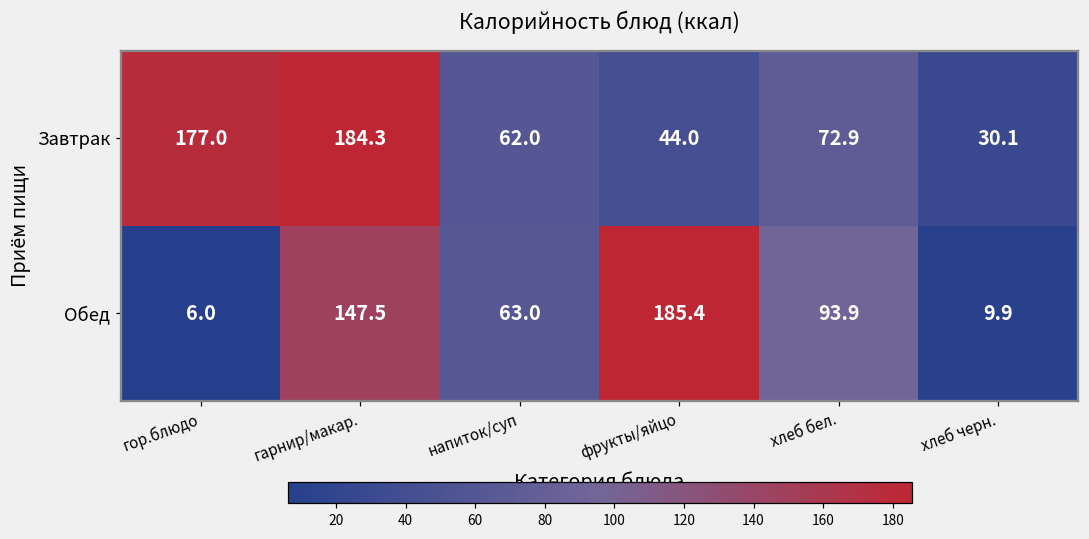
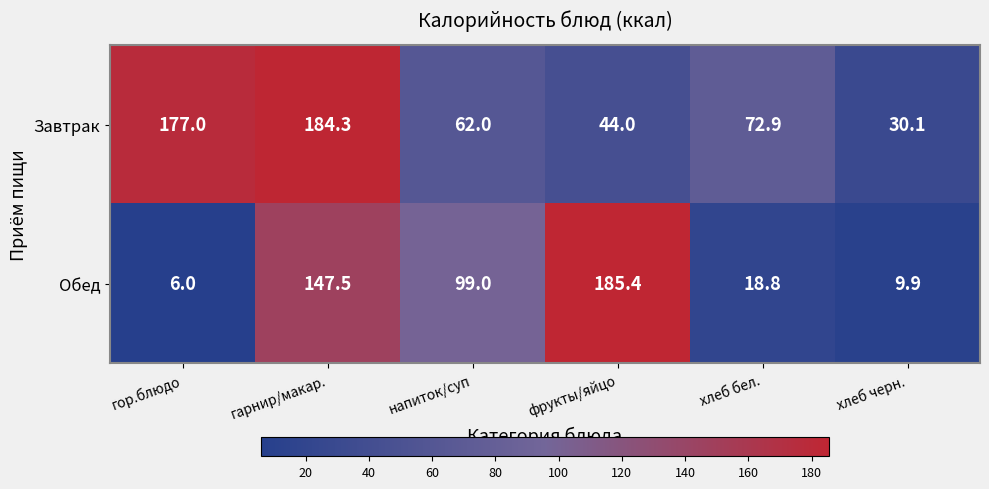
Обед, напиток/суп: 63.0 -> 99.0
Обед, хлеб бел.: 93.9 -> 18.8
